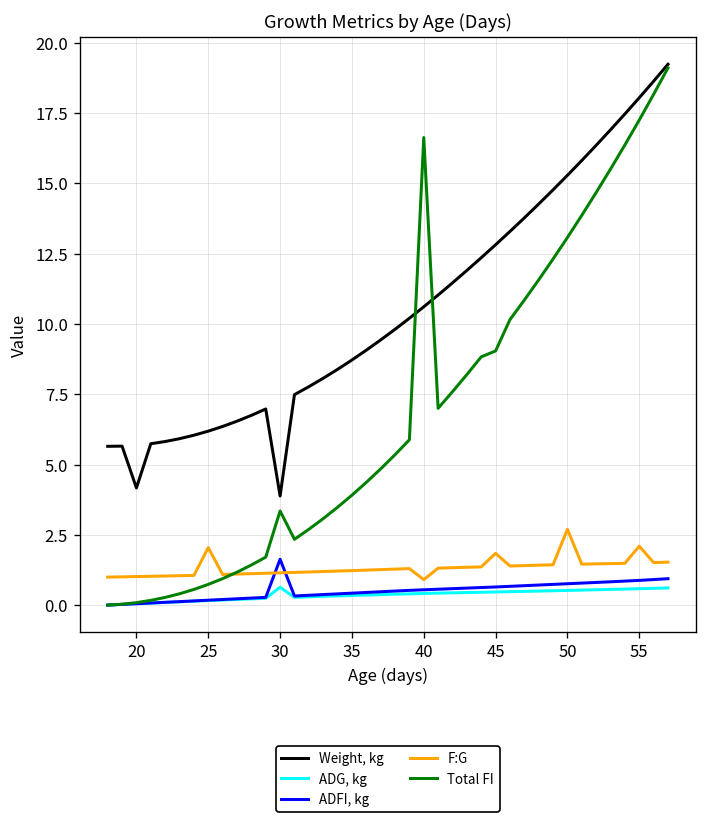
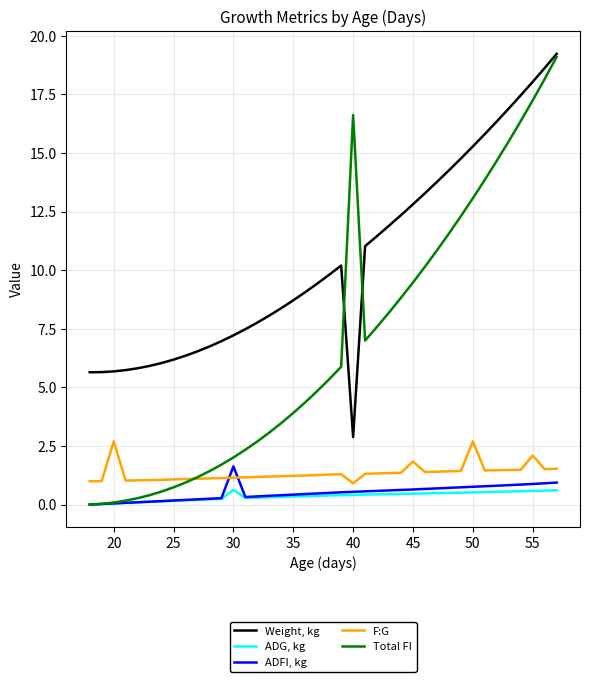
Weight, kg, 20: 4.2 -> 5.7
F:G, 20: 1.0 -> 2.7
F:G, 25: 2.1 -> 1.1
Weight, kg, 30: 3.9 -> 7.2
Total FI, 30: 3.4 -> 2.0
Weight, kg, 40: 10.6 -> 2.9
Total FI, 45: 9.0 -> 9.5
